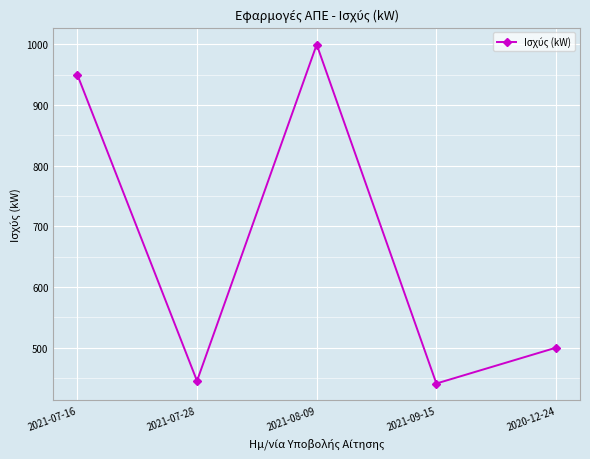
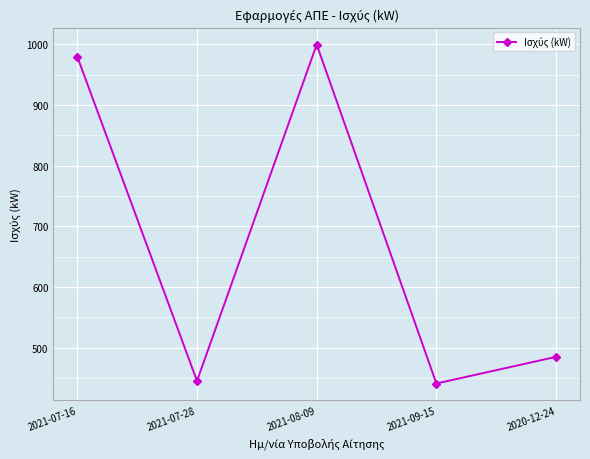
2021-07-16: 950 -> 980
2020-12-24: 500 -> 480
